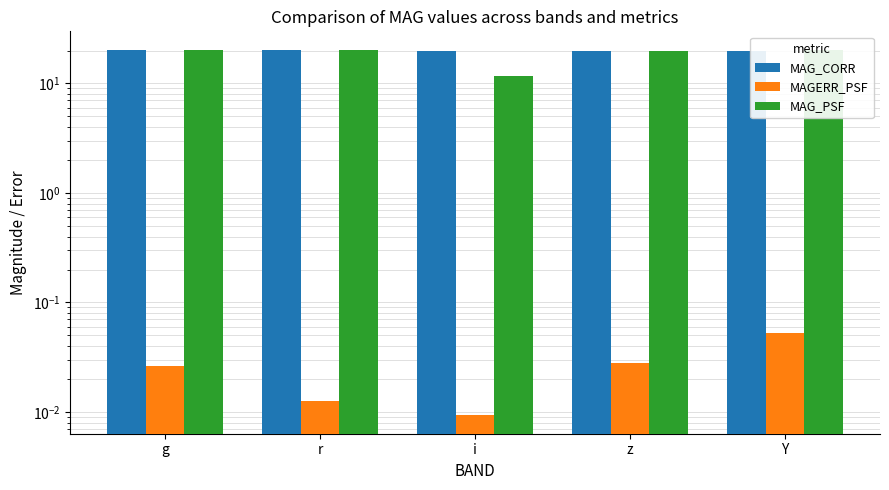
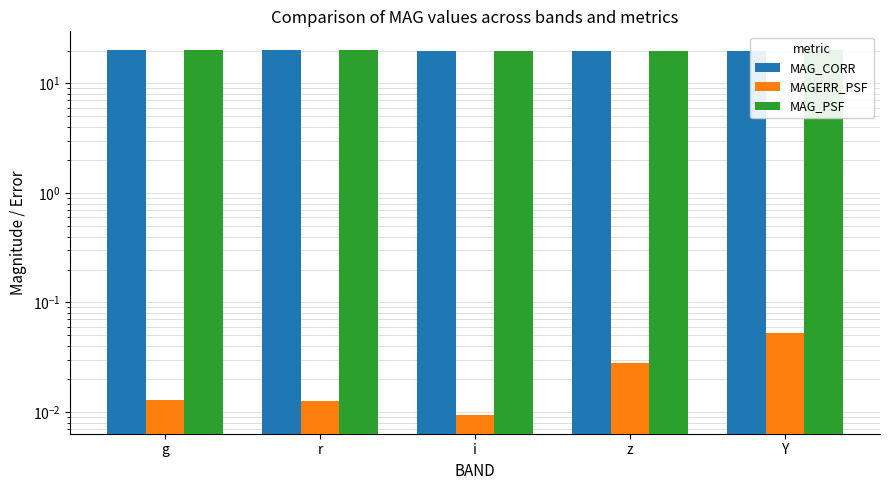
MAGERR_PSF, g: 0.026 -> 0.013
MAG_PSF, i: 12 -> 20
